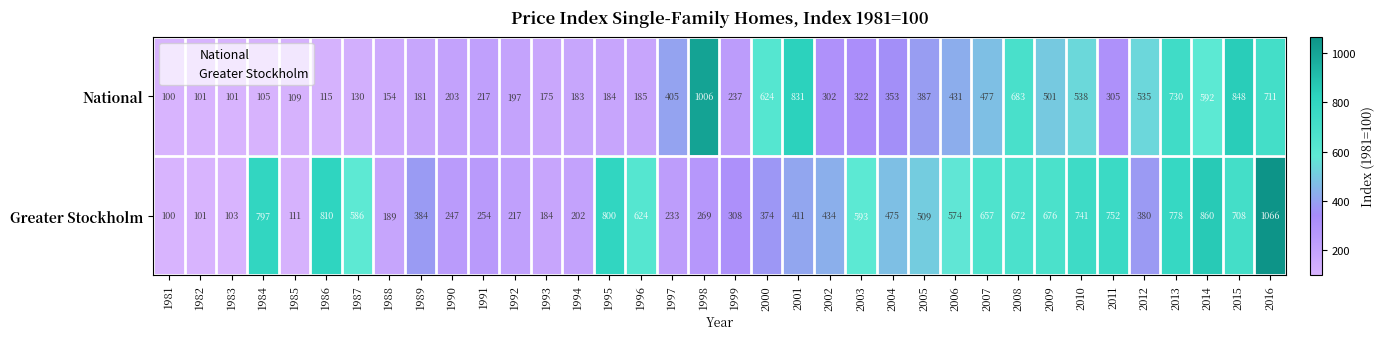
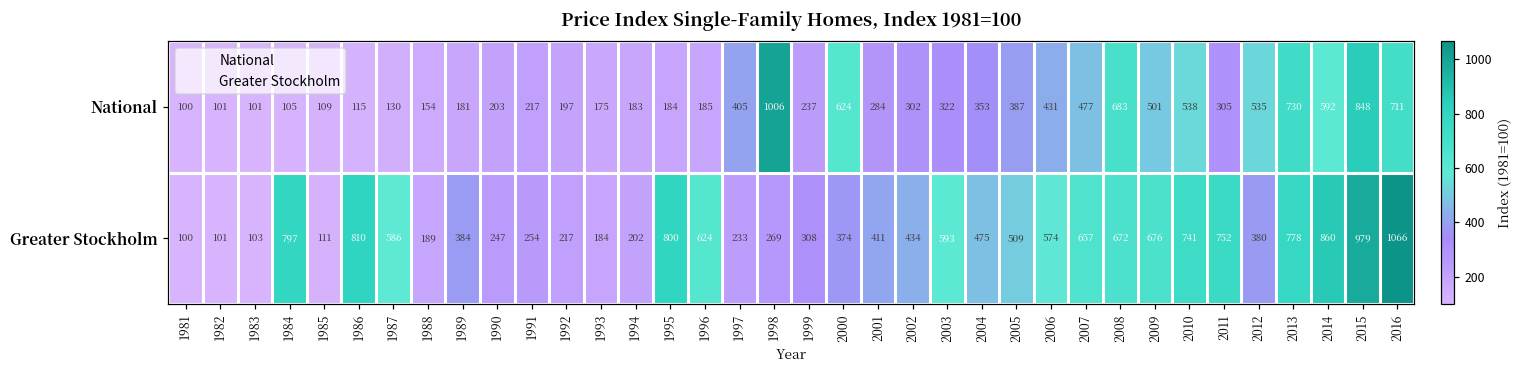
National, 2001: 831 -> 284
Greater Stockholm, 2015: 708 -> 979
